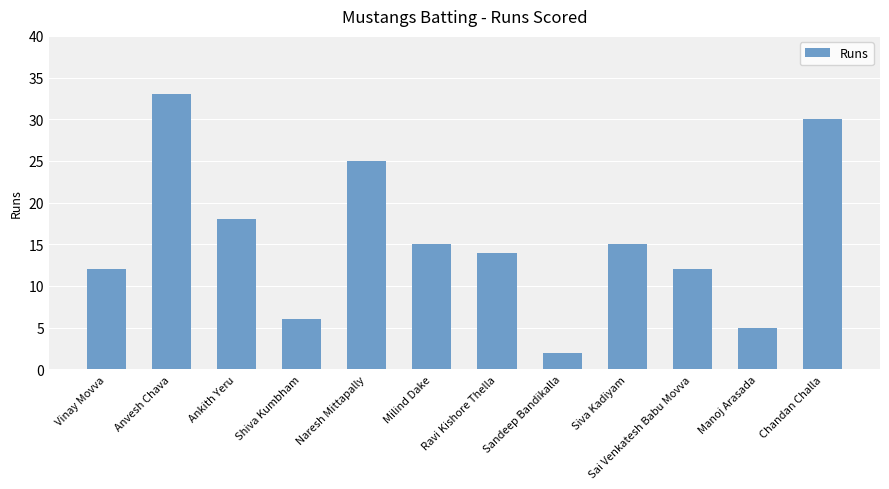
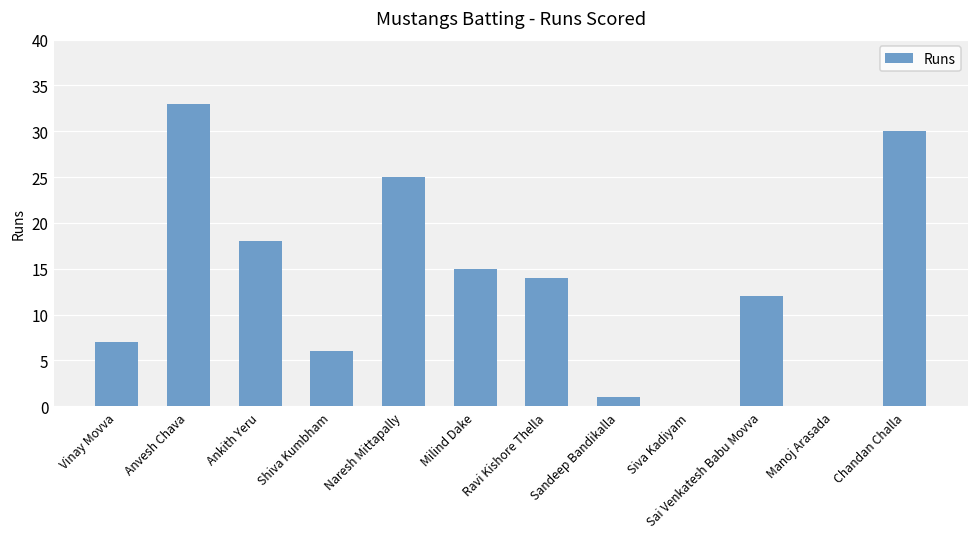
Vinay Movva: 12 -> 7
Sandeep Bandikalla: 2 -> 1
Siva Kadiyam: 15 -> 0
Manoj Arasada: 5 -> 0
